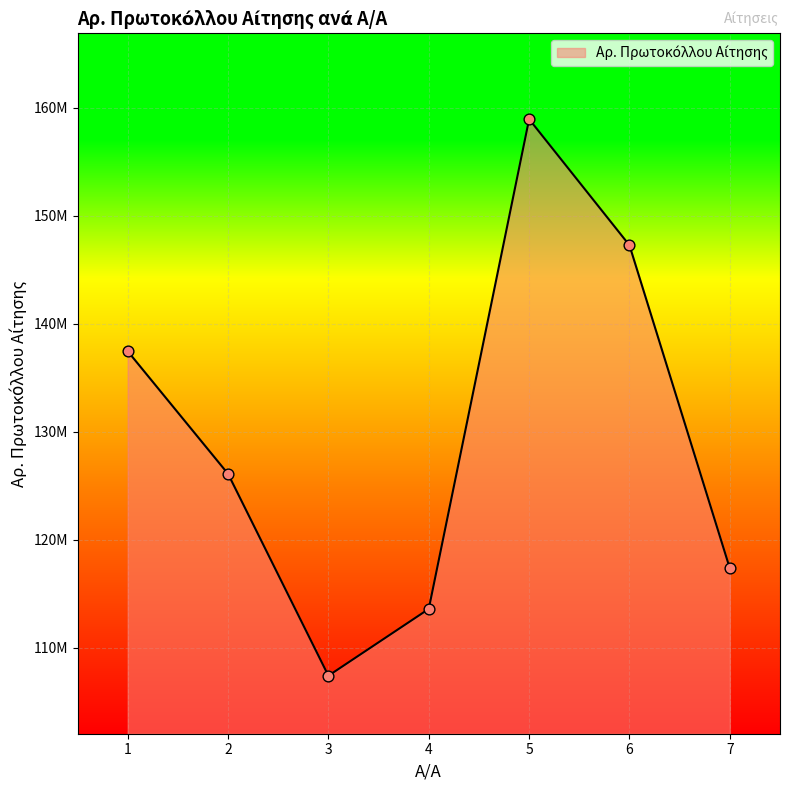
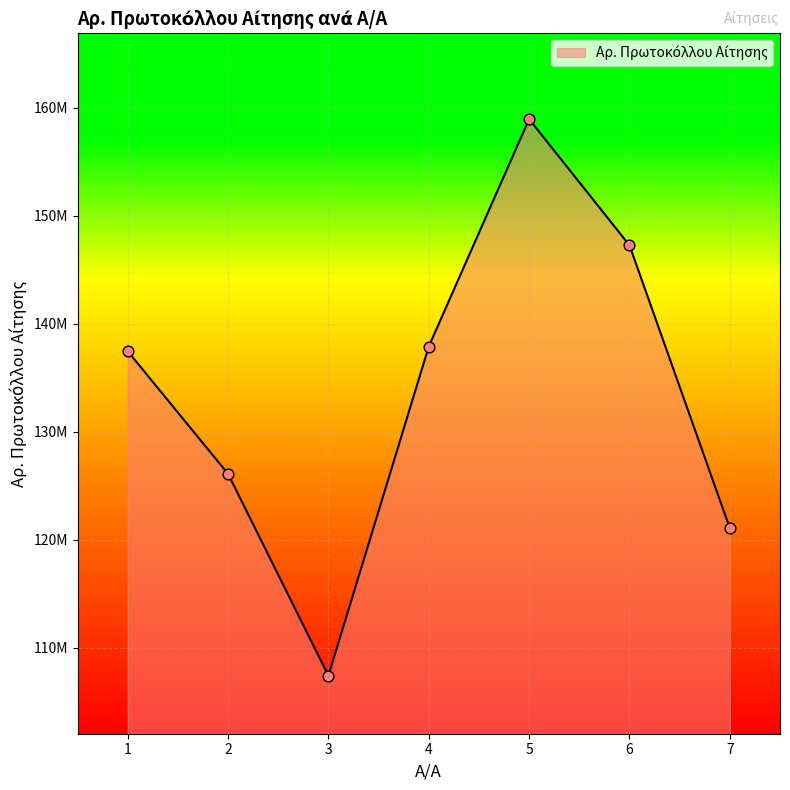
4: 113600000 -> 137900000
7: 117400000 -> 121100000
